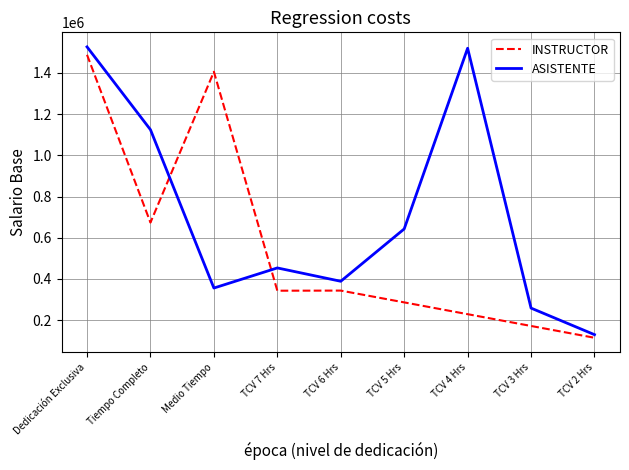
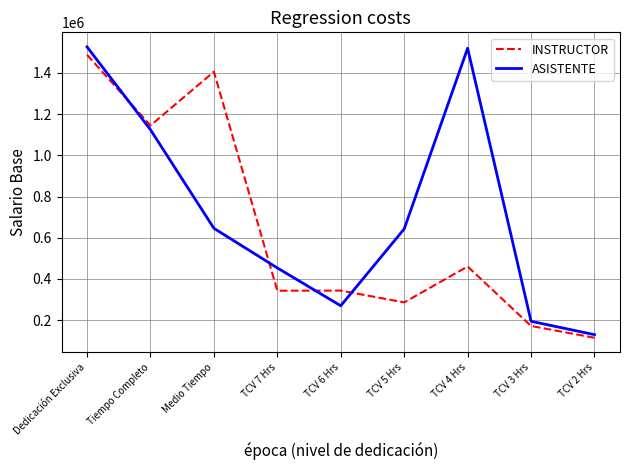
INSTRUCTOR, Tiempo Completo: 670000 -> 1140000
ASISTENTE, Medio Tiempo: 360000 -> 650000
ASISTENTE, TCV 6 Hrs: 390000 -> 270000
INSTRUCTOR, TCV 4 Hrs: 230000 -> 460000
ASISTENTE, TCV 3 Hrs: 260000 -> 190000
